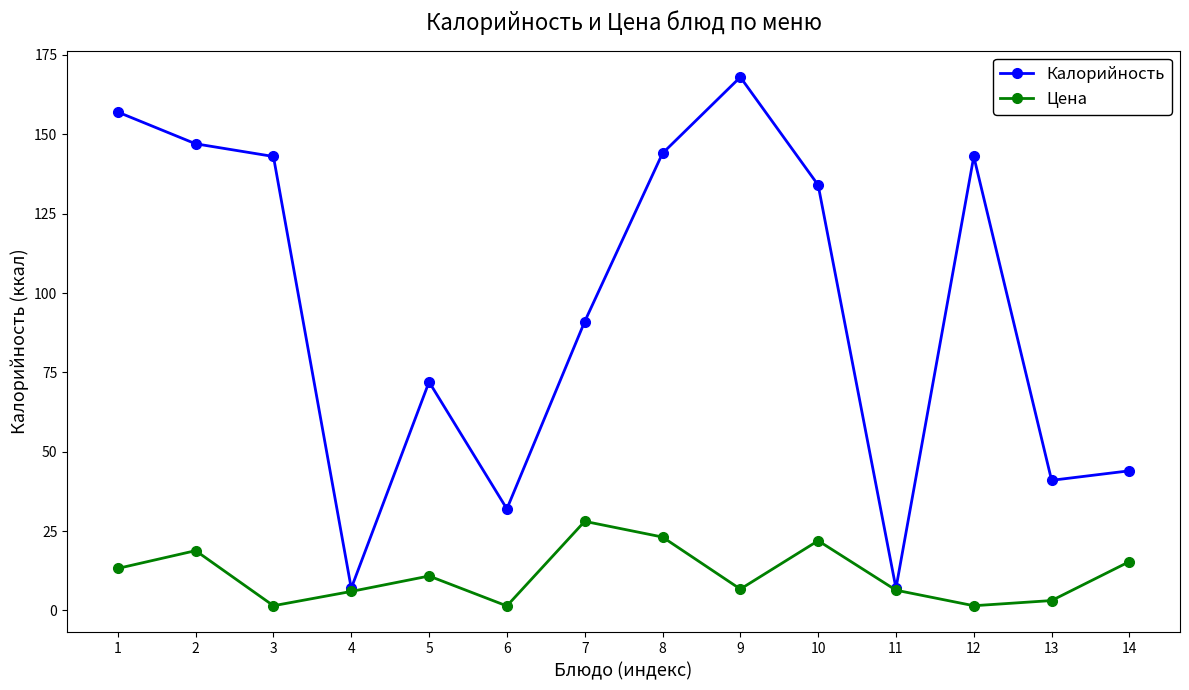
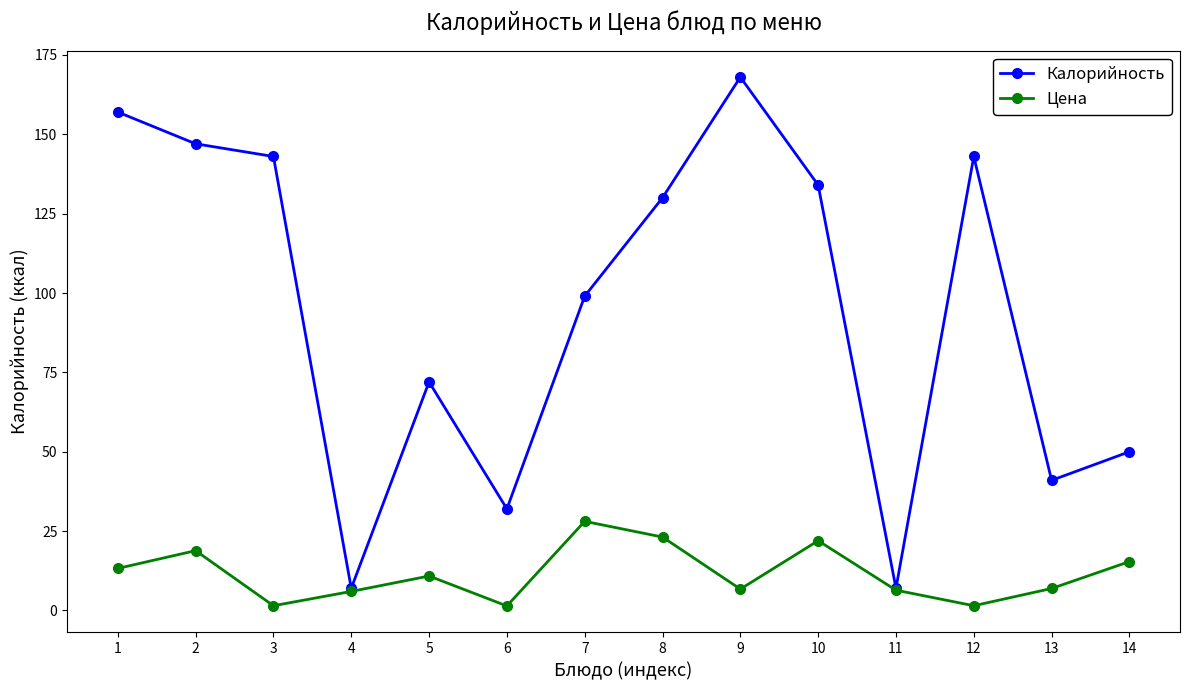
Калорийность, 7: 91 -> 99
Калорийность, 8: 144 -> 130
Цена, 13: 3 -> 7
Калорийность, 14: 44 -> 50
